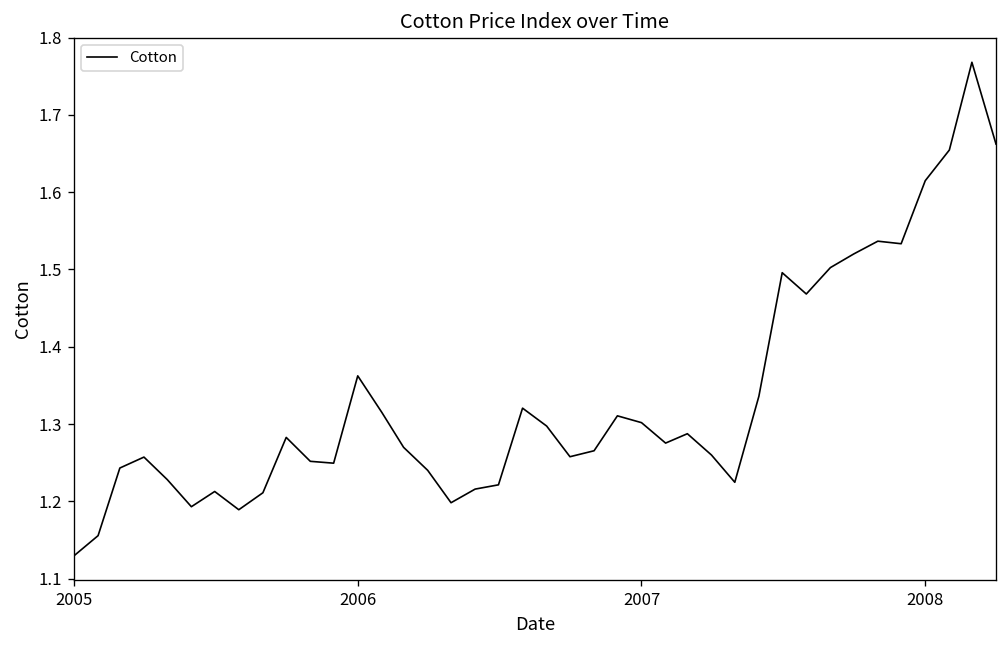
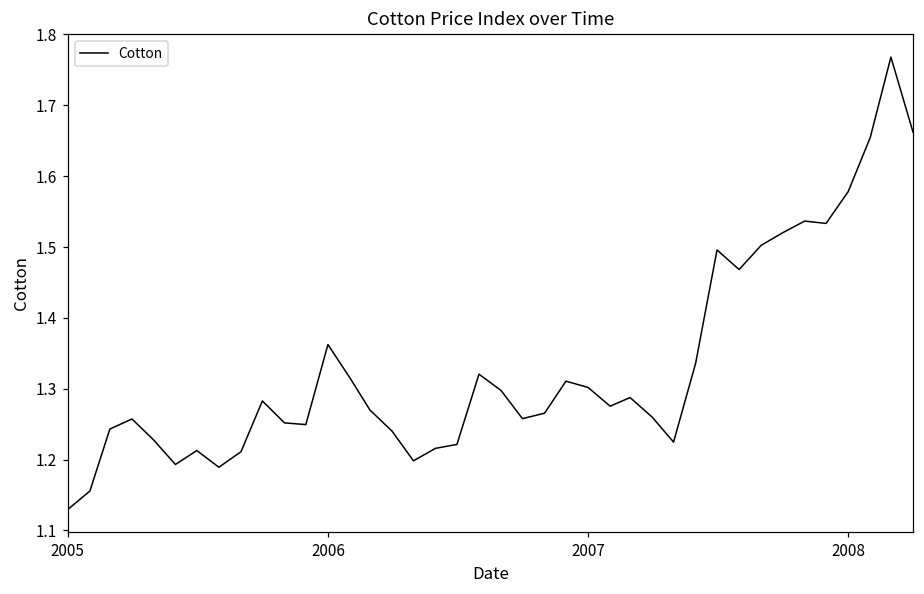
2008: 1.61 -> 1.58
